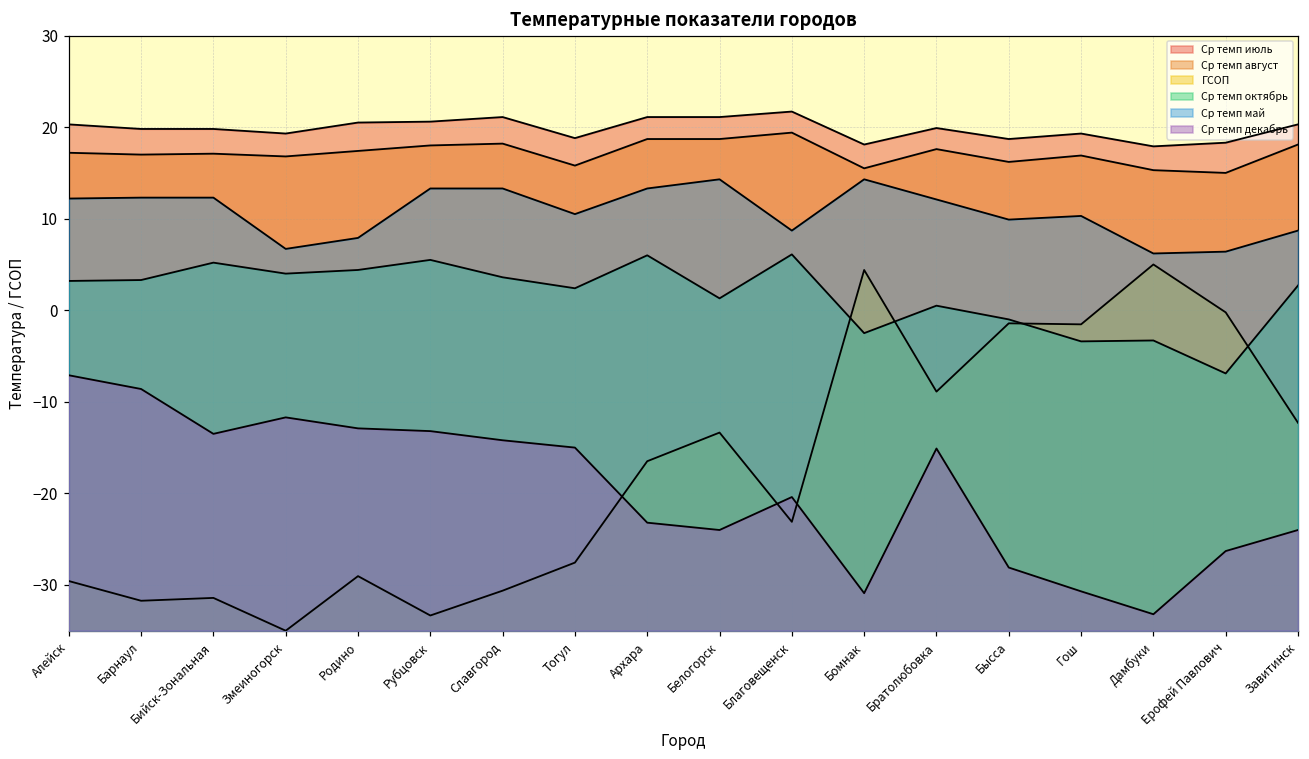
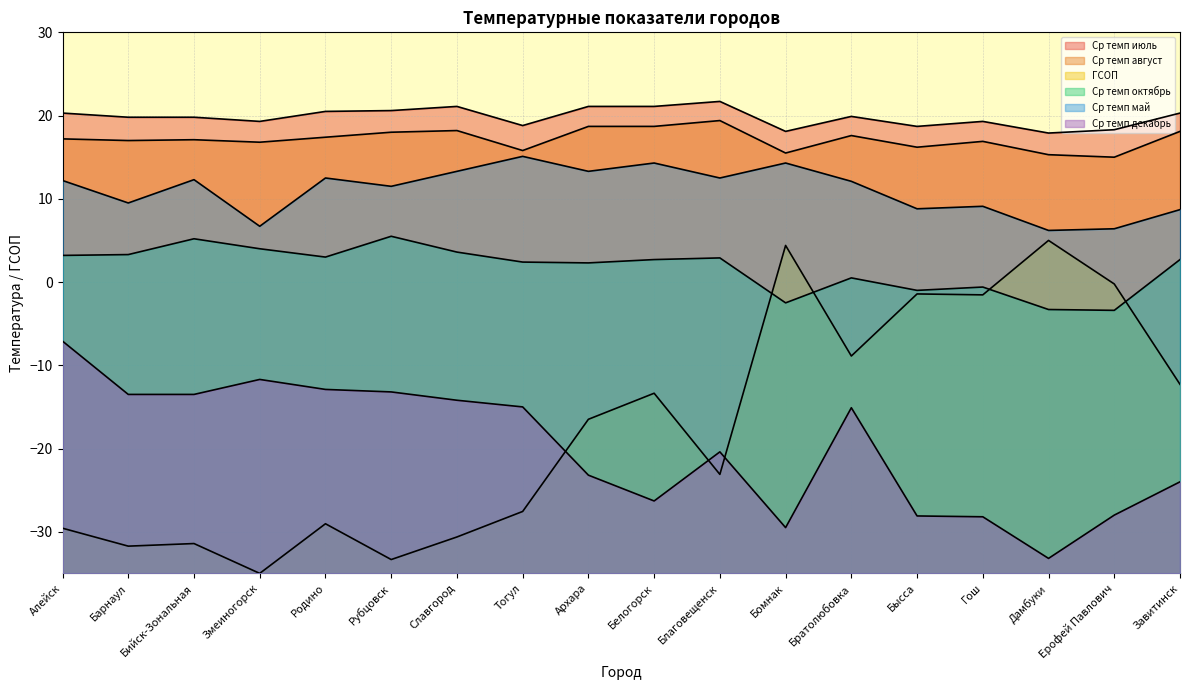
Ср темп май, Барнаул: 12 -> 10
Ср темп декабрь, Барнаул: -9 -> -14
Ср темп октябрь, Родино: 4 -> 3
Ср темп май, Родино: 8 -> 13
Ср темп май, Рубцовск: 13 -> 12
Ср темп май, Тогул: 11 -> 15
Ср темп октябрь, Архара: 6 -> 2
Ср темп октябрь, Белогорск: 1 -> 3
Ср темп декабрь, Белогорск: -24 -> -26
Ср темп октябрь, Благовещенск: 6 -> 3
Ср темп май, Благовещенск: 9 -> 13
Ср темп декабрь, Бомнак: -31 -> -30
Ср темп май, Бысса: 10 -> 9
Ср темп октябрь, Гош: -3 -> -1
Ср темп май, Гош: 10 -> 9
Ср темп декабрь, Гош: -31 -> -28
Ср темп октябрь, Ерофей Павлович: -7 -> -3
Ср темп декабрь, Ерофей Павлович: -26 -> -28
